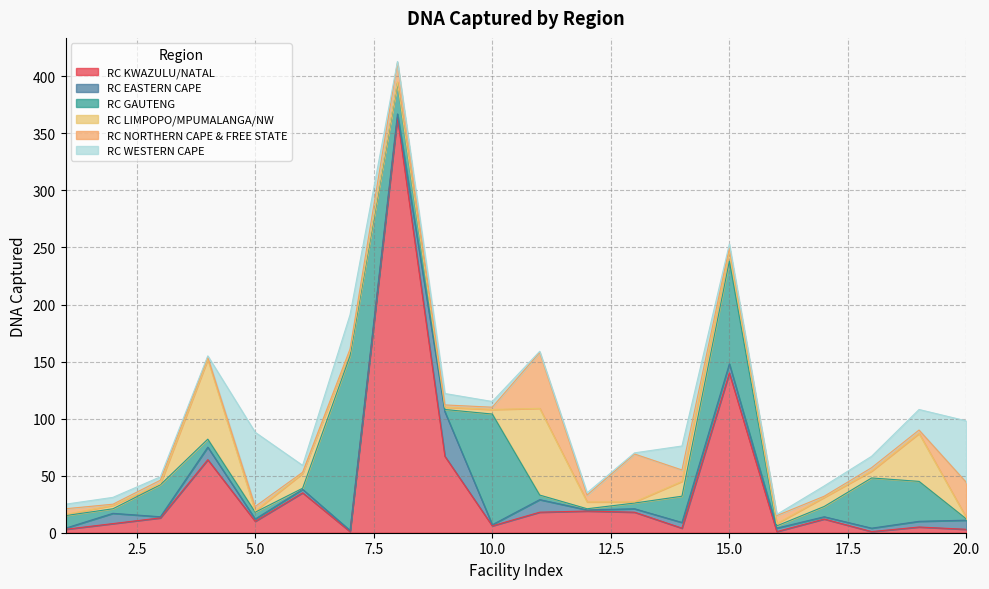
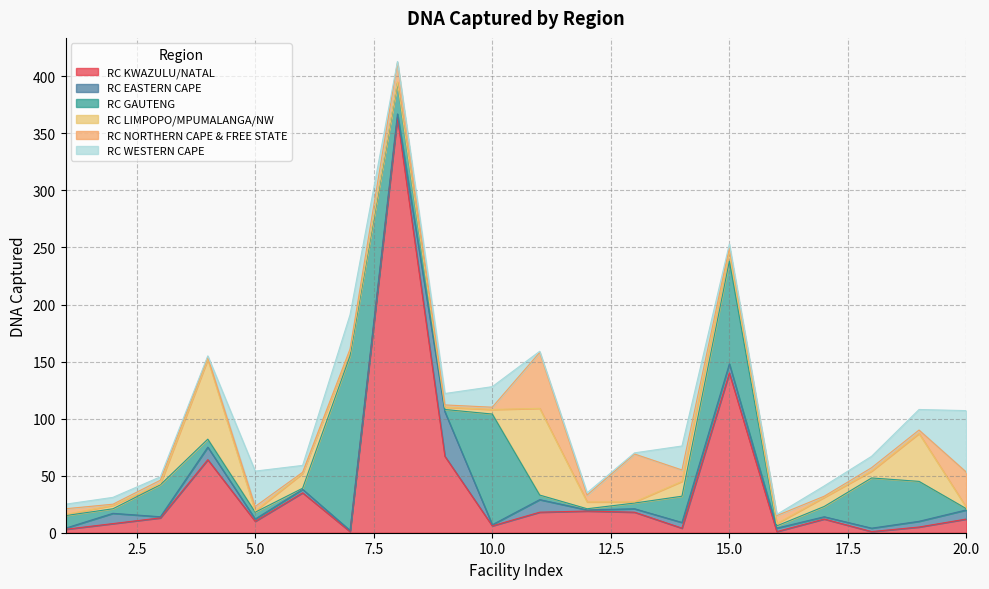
RC WESTERN CAPE, 5.0: 65 -> 31
RC WESTERN CAPE, 10.0: 5 -> 18
RC KWAZULU/NATAL, 20.0: 3 -> 12
